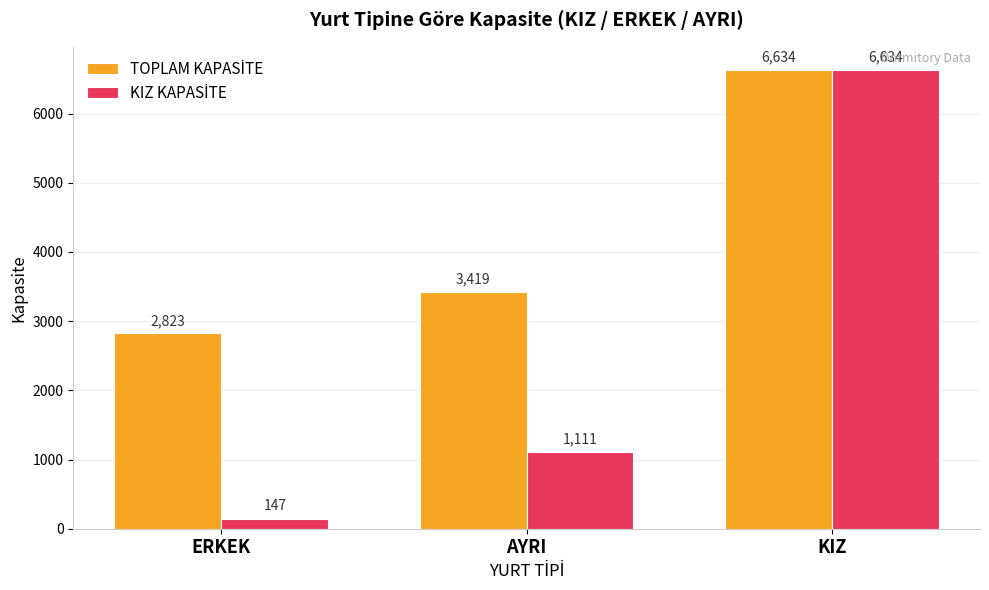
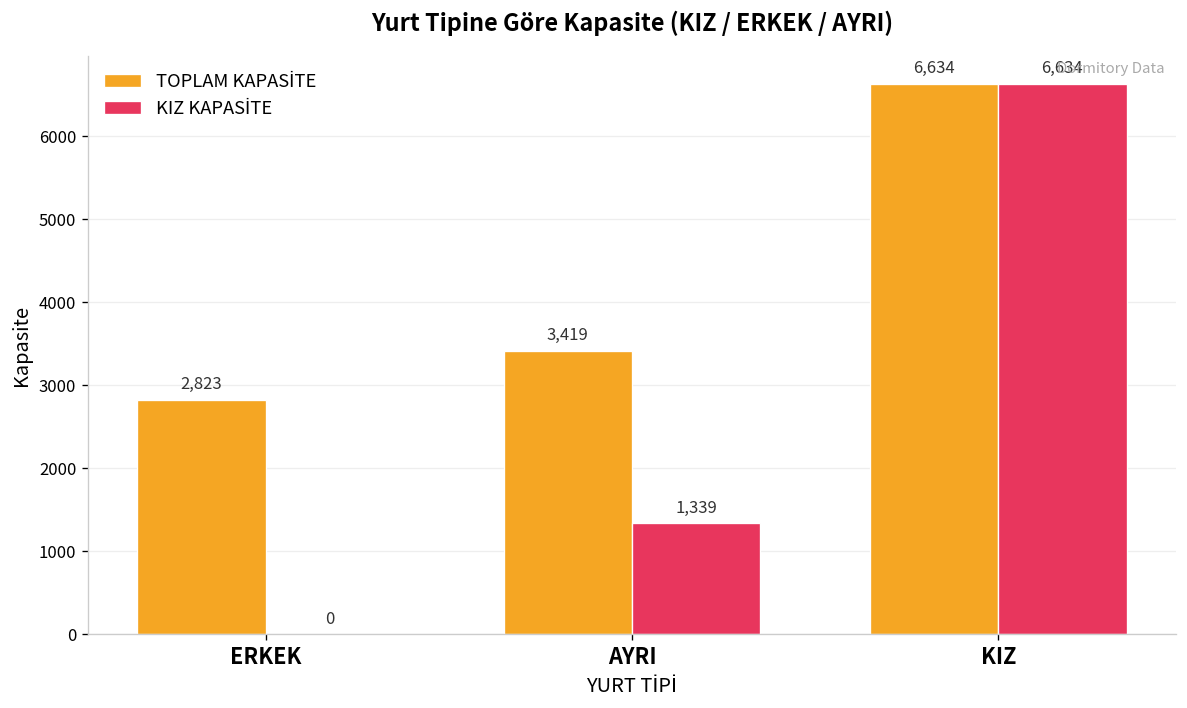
KIZ KAPASİTE, ERKEK: 147 -> 0
KIZ KAPASİTE, AYRI: 1,111 -> 1,339
